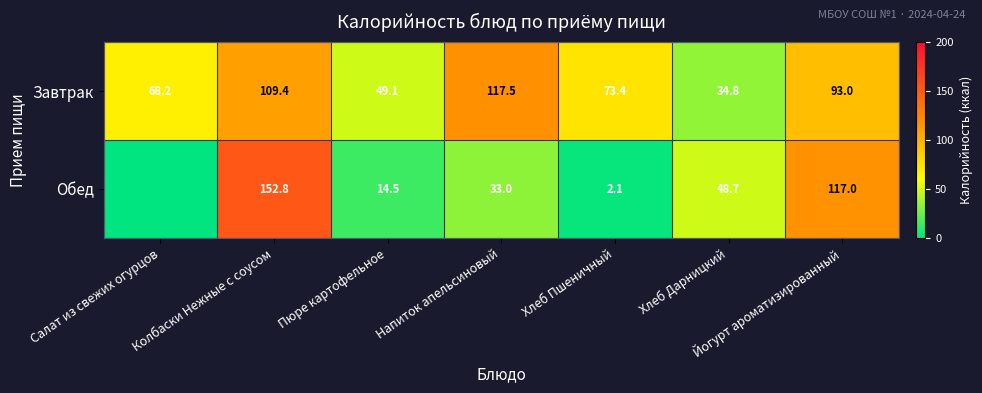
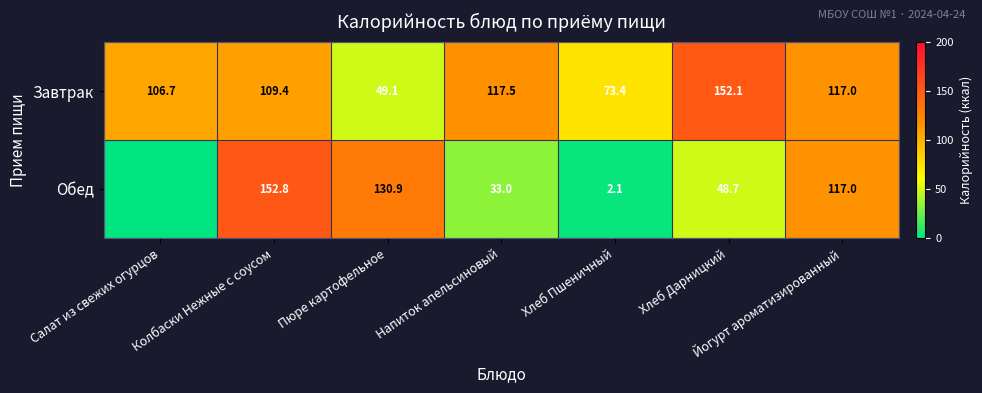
Завтрак, Салат из свежих огурцов: 68.2 -> 106.7
Завтрак, Хлеб Дарницкий: 34.8 -> 152.1
Завтрак, Йогурт ароматизированный: 93.0 -> 117.0
Обед, Пюре картофельное: 14.5 -> 130.9
